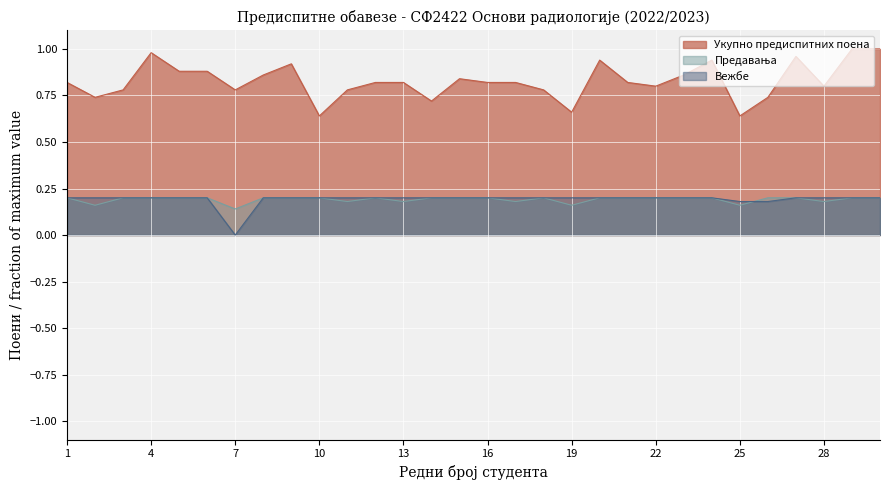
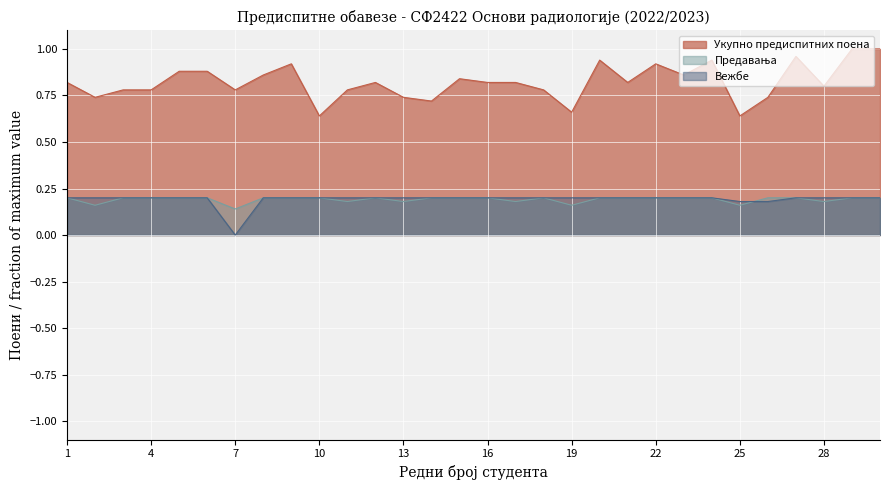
Укупно предиспитних поена, 4: 0.98 -> 0.78
Укупно предиспитних поена, 13: 0.82 -> 0.74
Укупно предиспитних поена, 22: 0.80 -> 0.92
